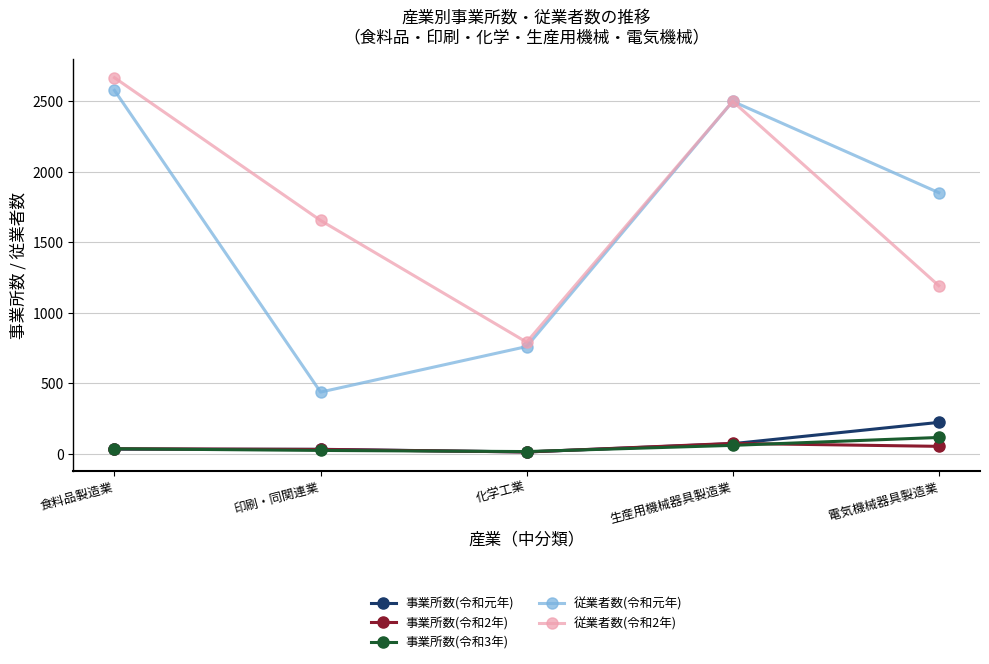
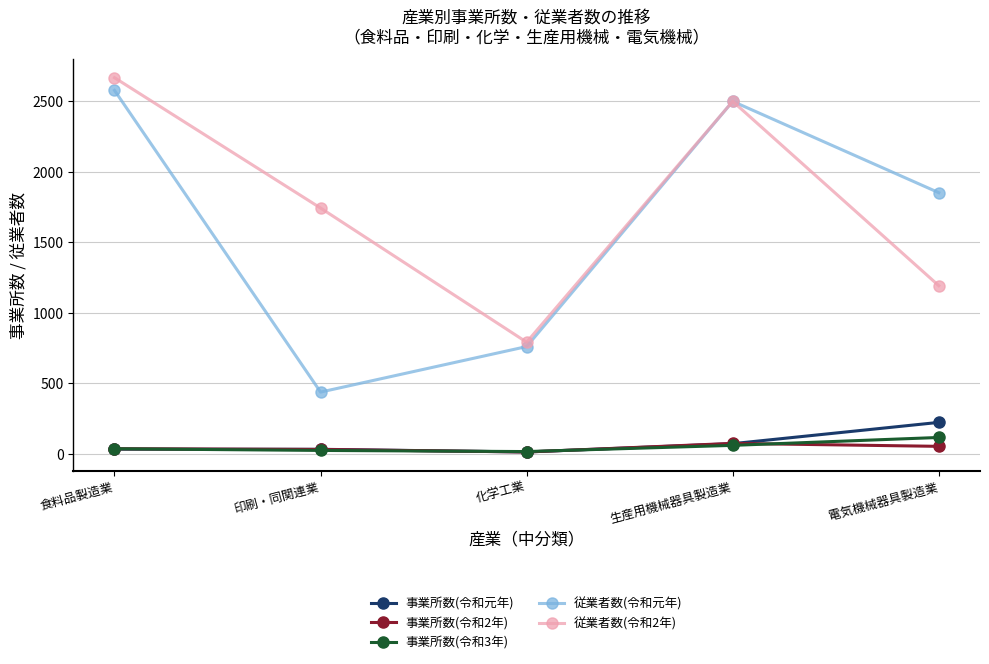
従業者数(令和2年), 印刷・同関連業: 1660 -> 1740
